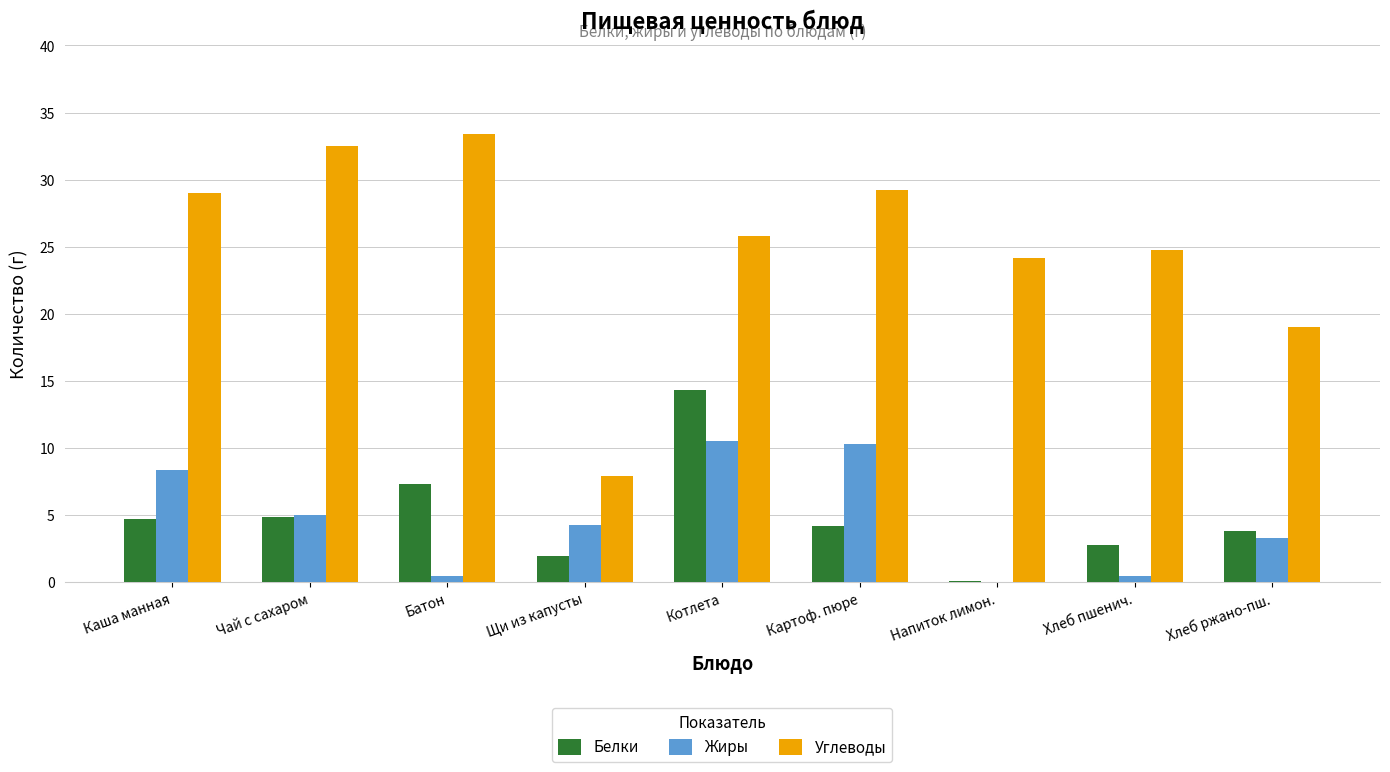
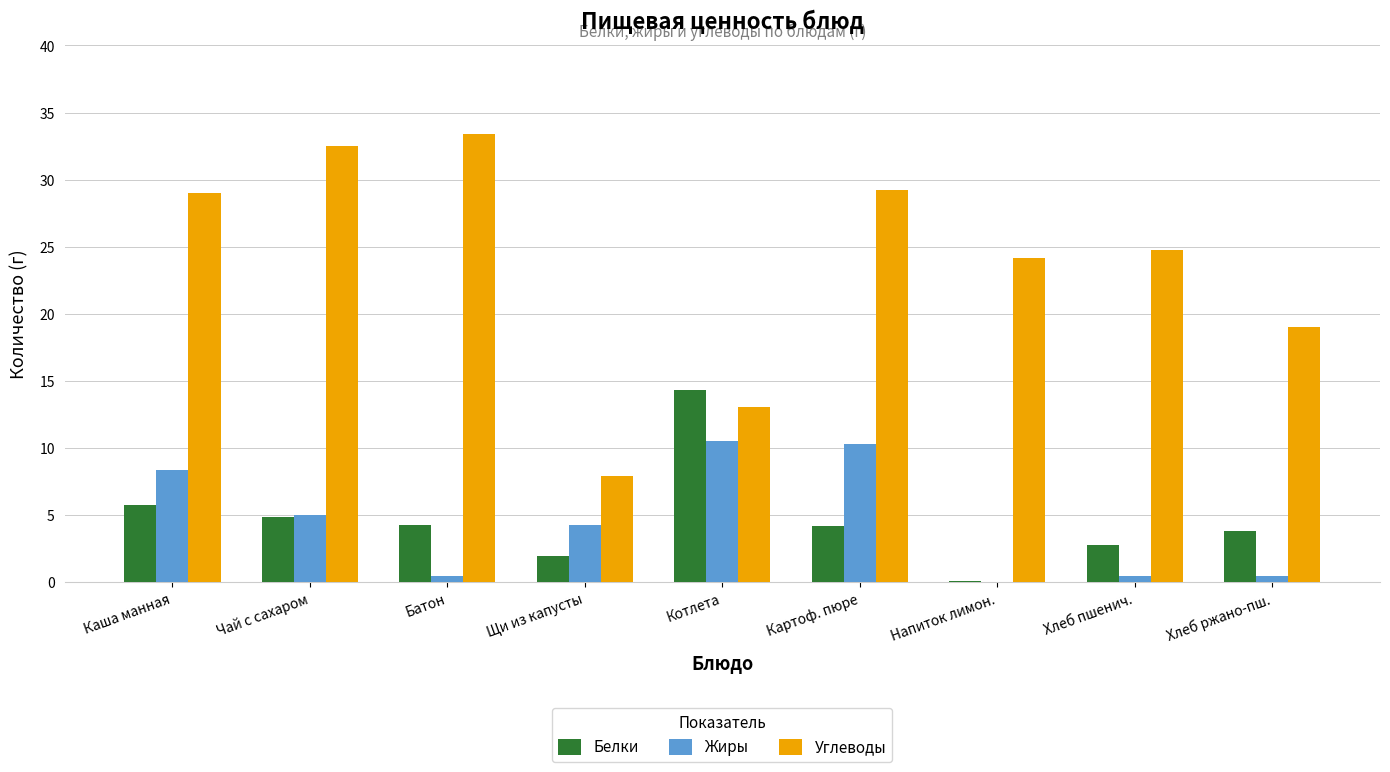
Белки, Каша манная: 4.7 -> 5.8
Белки, Батон: 7.3 -> 4.3
Углеводы, Котлета: 25.8 -> 13.1
Жиры, Хлеб ржано-пш.: 3.3 -> 0.5
